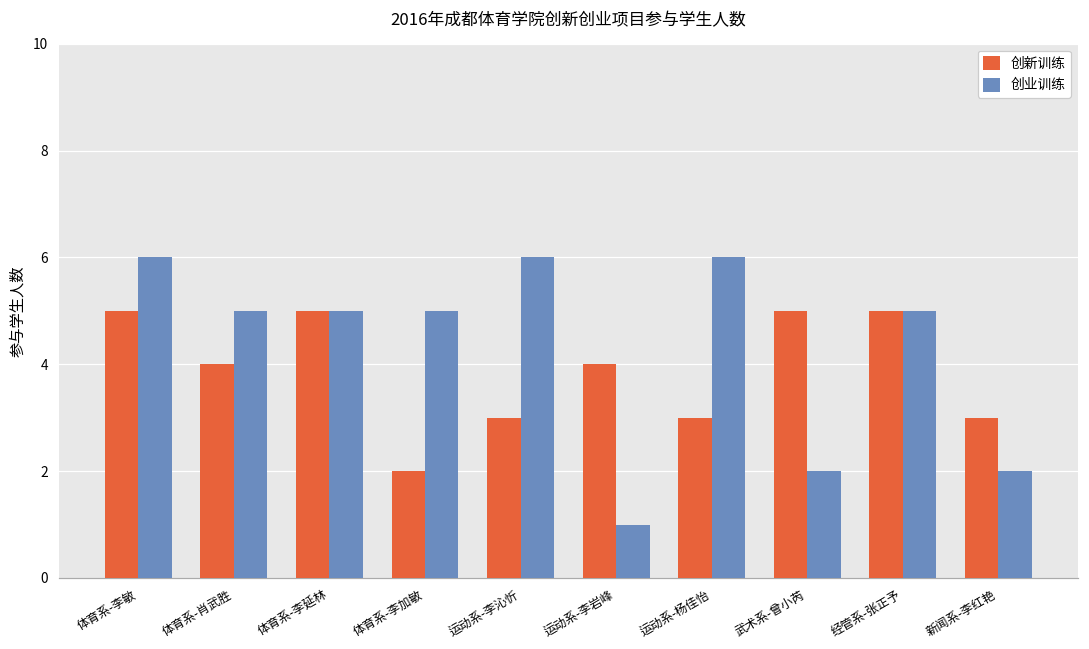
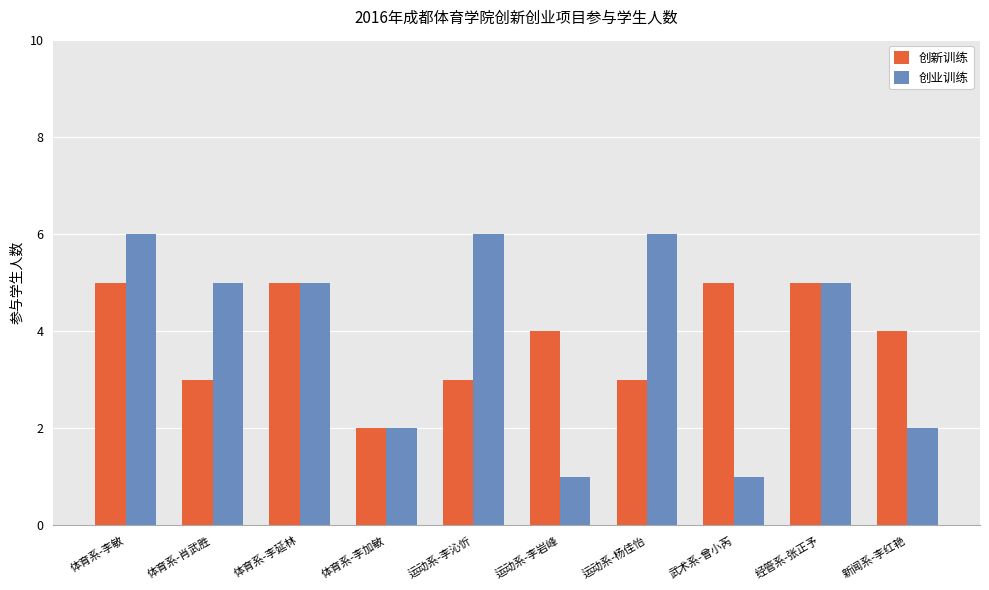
创新训练, 体育系-肖武胜: 4 -> 3
创业训练, 体育系-李加敏: 5 -> 2
创业训练, 武术系-曾小芮: 2 -> 1
创新训练, 新闻系-李红艳: 3 -> 4
